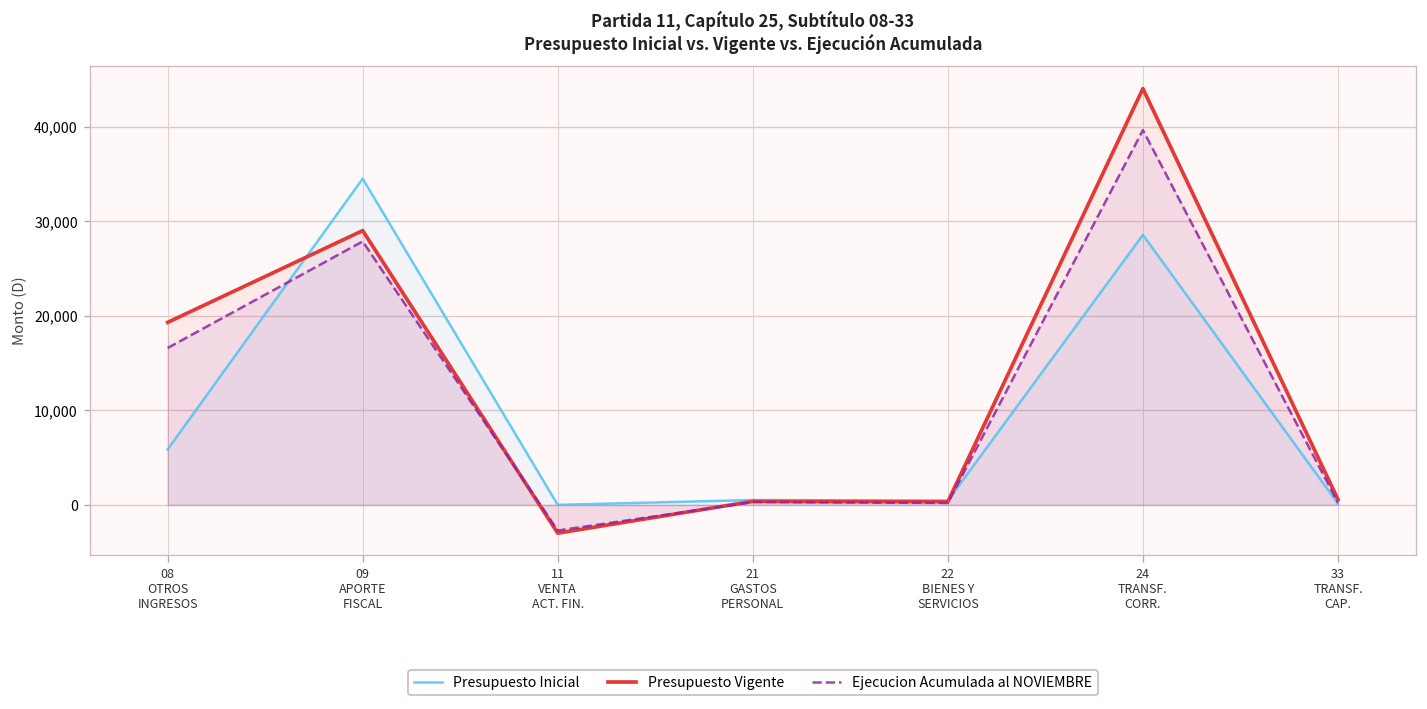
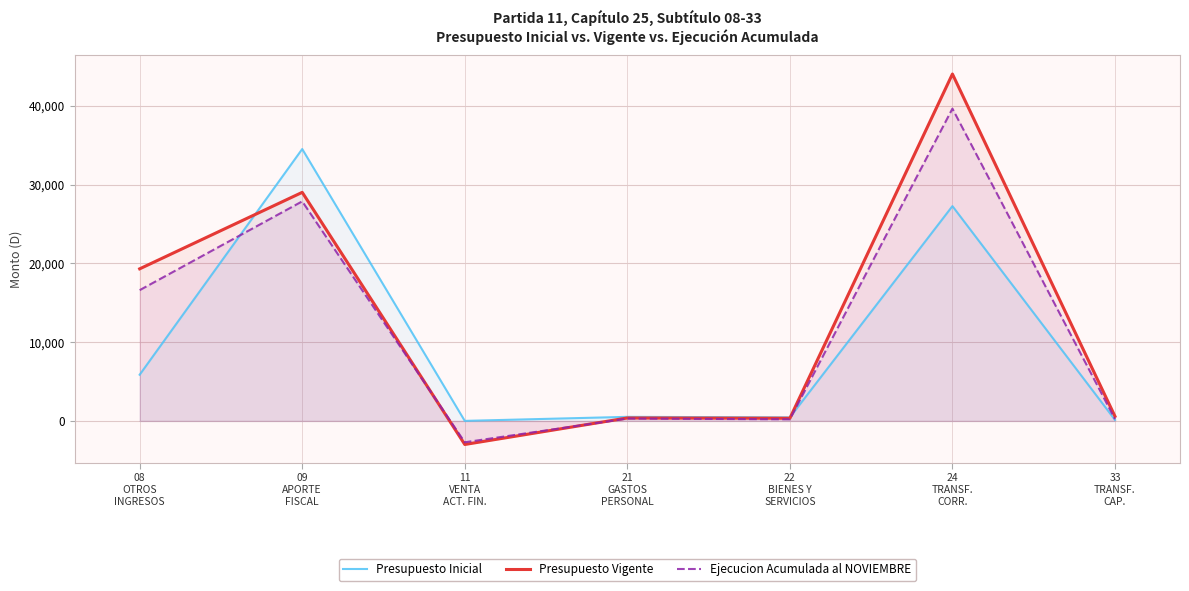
Presupuesto Inicial, 24 TRANSF. CORR.: 29,000 -> 27,000
